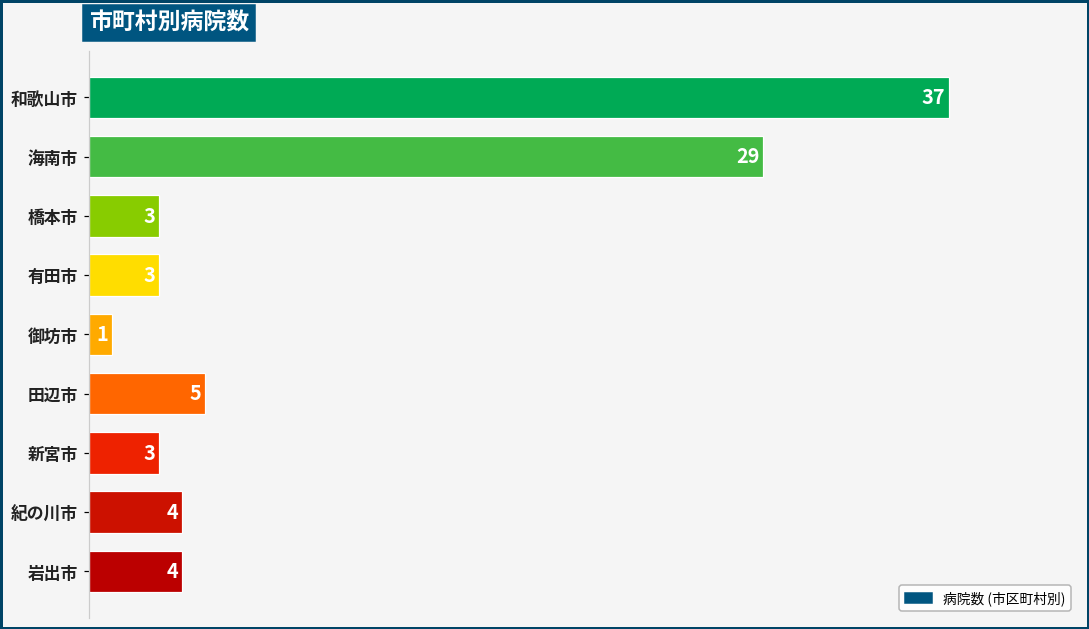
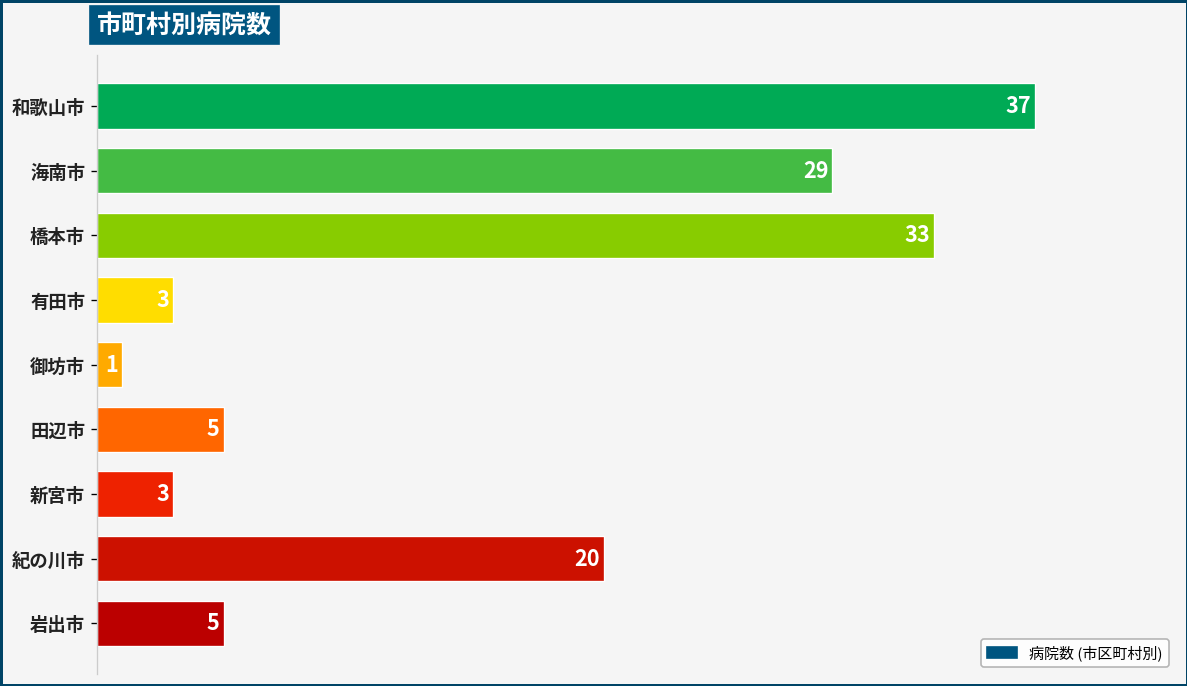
橋本市: 3 -> 33
紀の川市: 4 -> 20
岩出市: 4 -> 5
